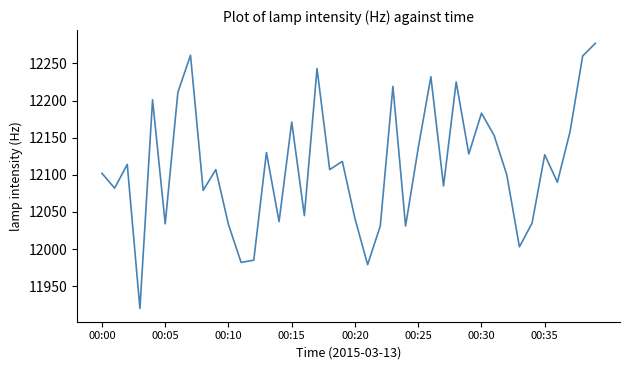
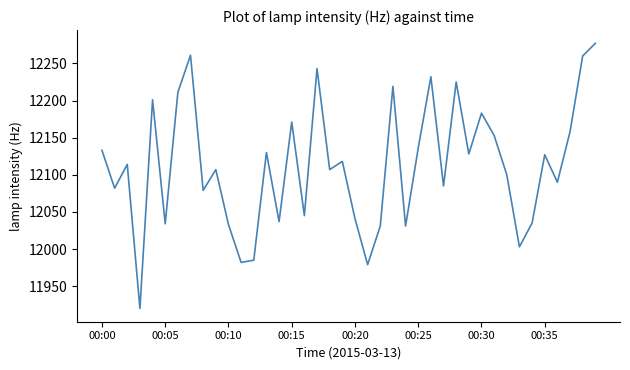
00:00: 12100 -> 12130
